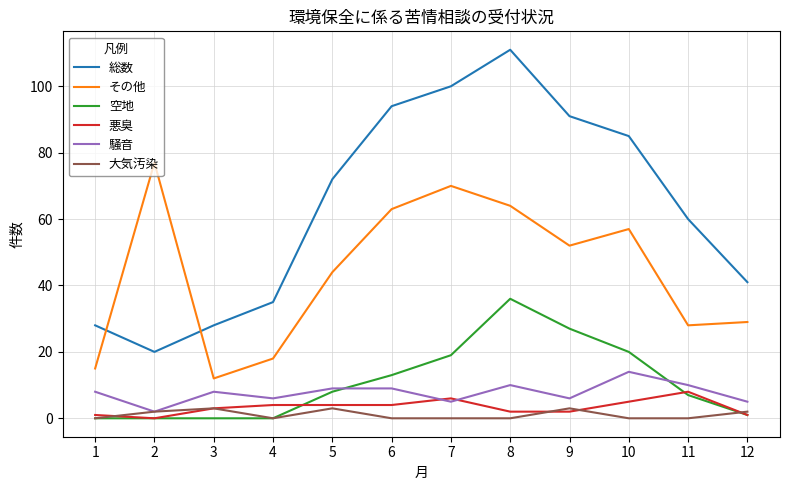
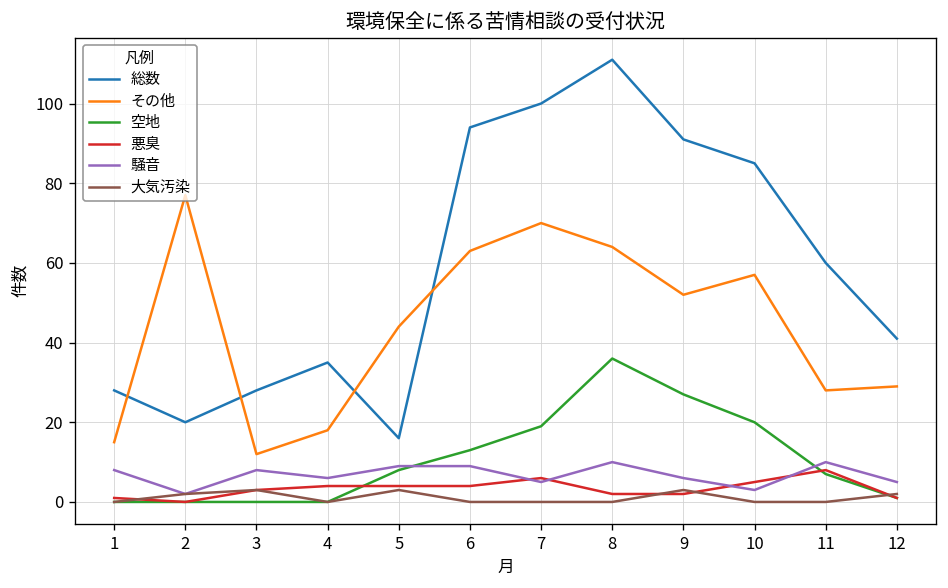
総数, 5: 72 -> 16
騒音, 10: 14 -> 3
